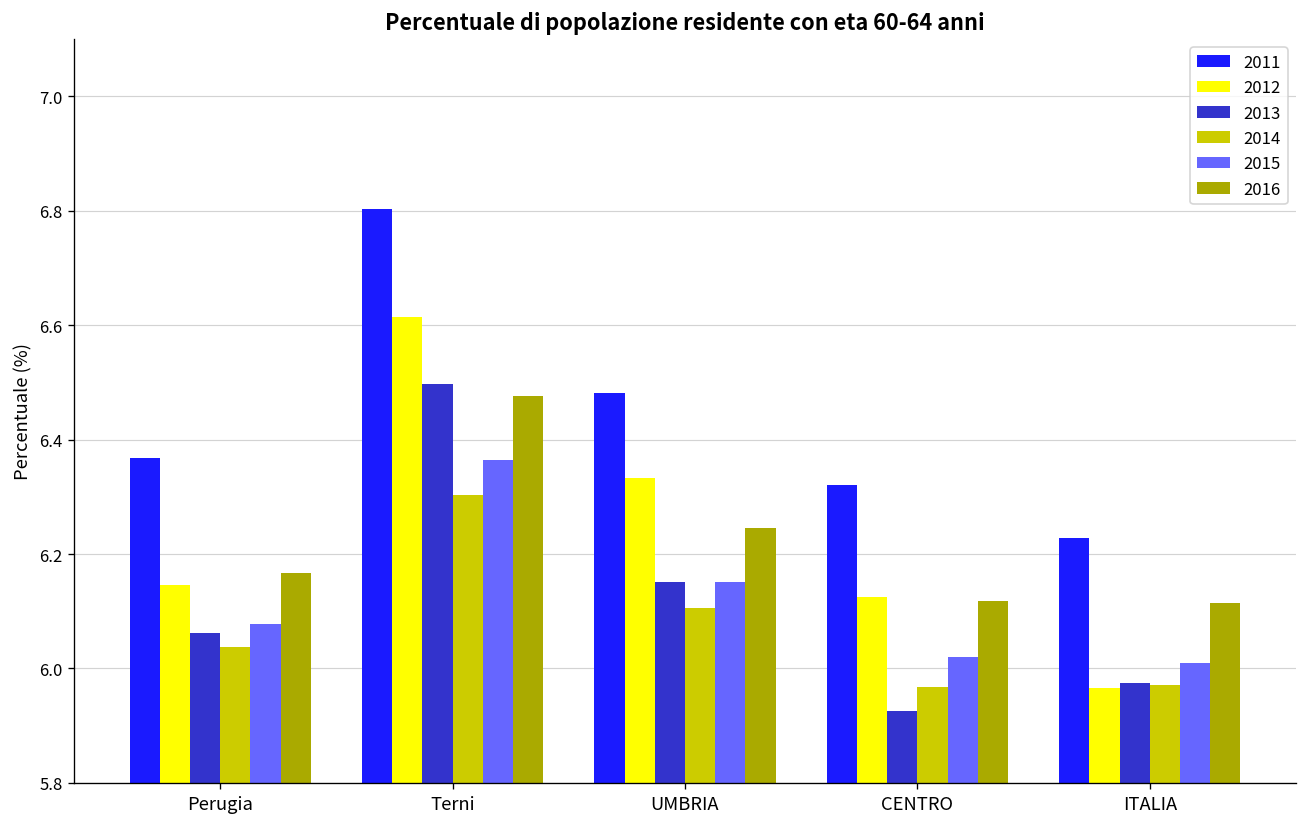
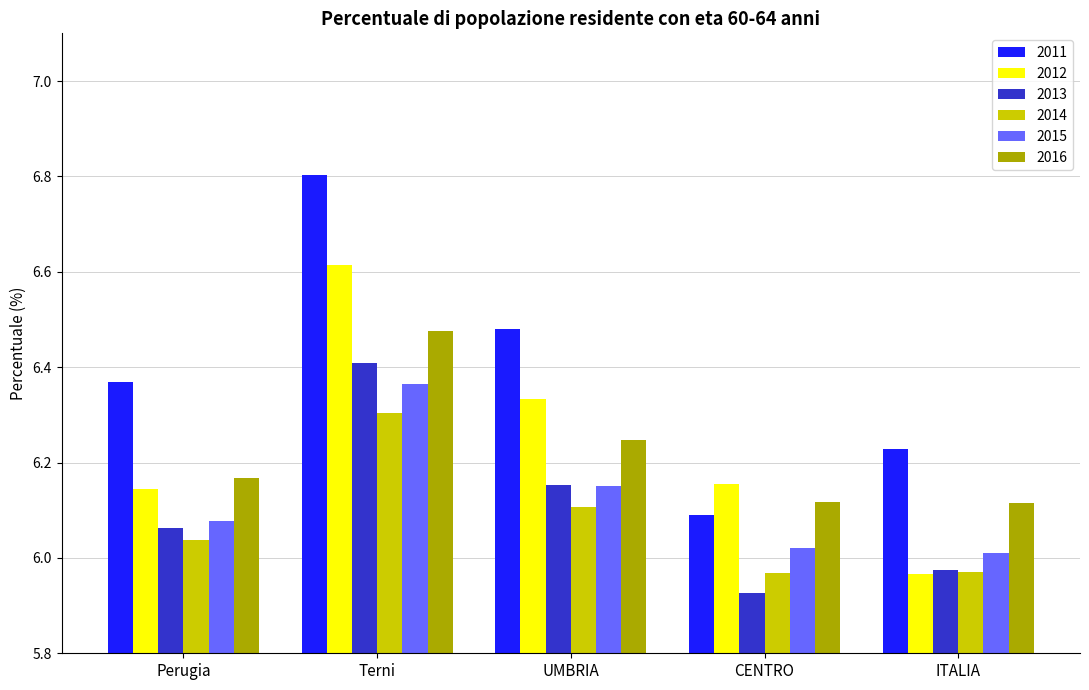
2013, Terni: 6.50 -> 6.41
2011, CENTRO: 6.32 -> 6.09
2012, CENTRO: 6.12 -> 6.16
